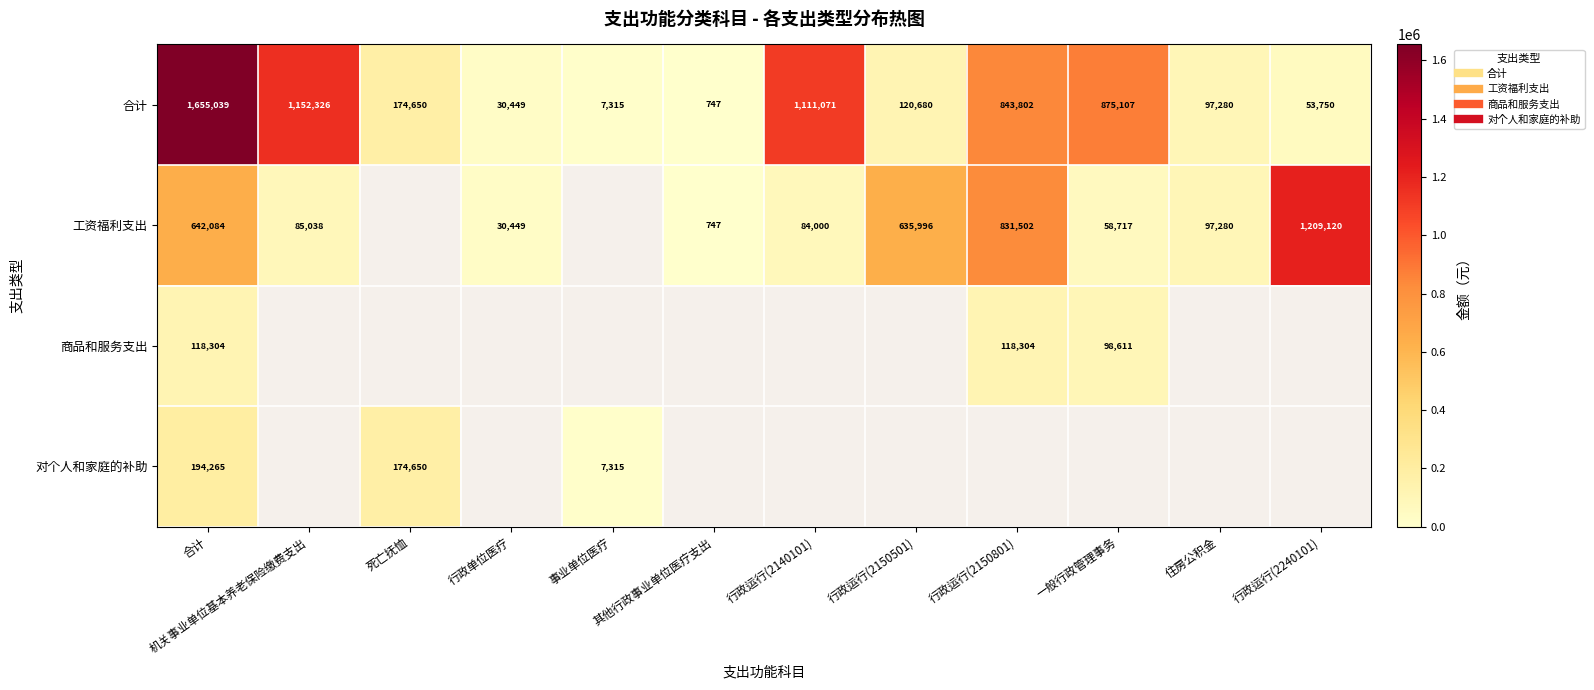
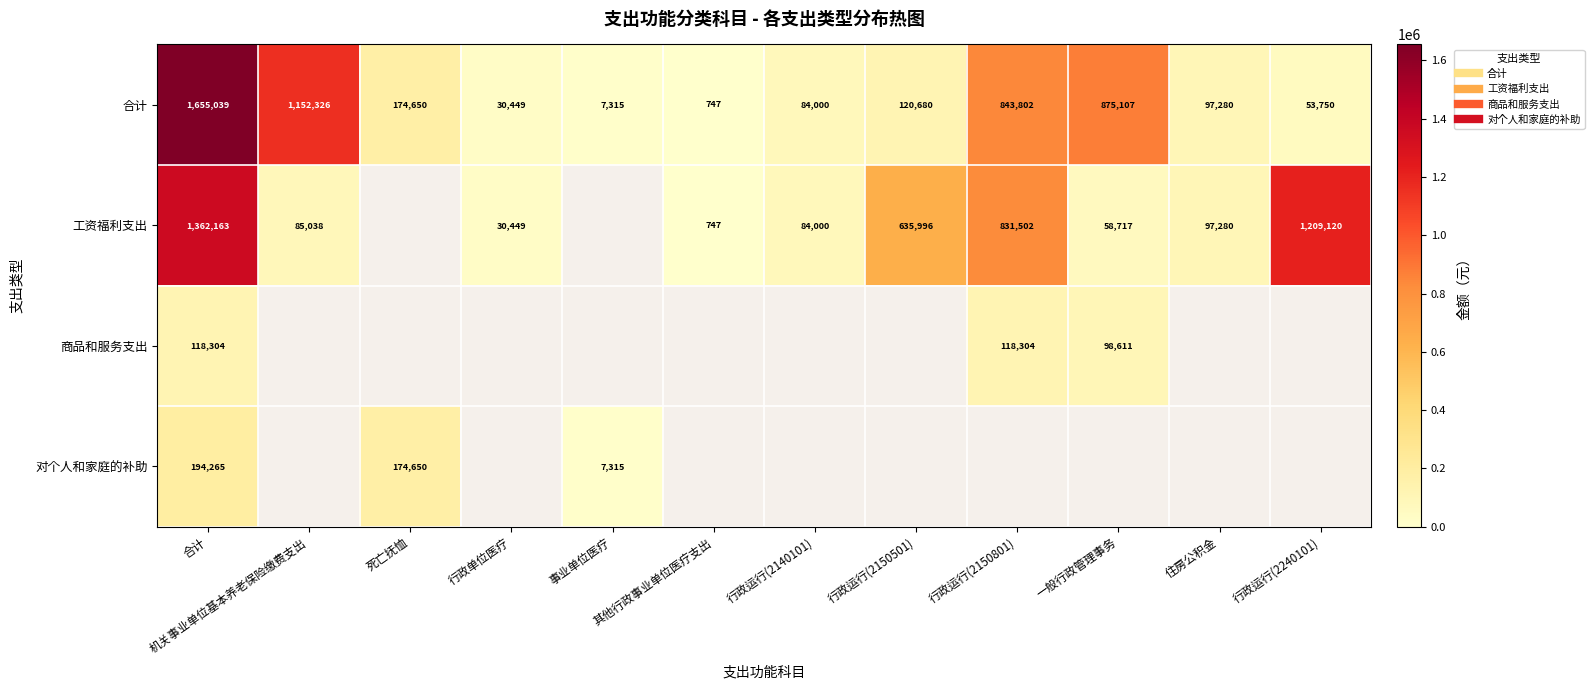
合计, 行政运行(2140101): 1,111,071 -> 84,000
工资福利支出, 合计: 642,084 -> 1,362,163
